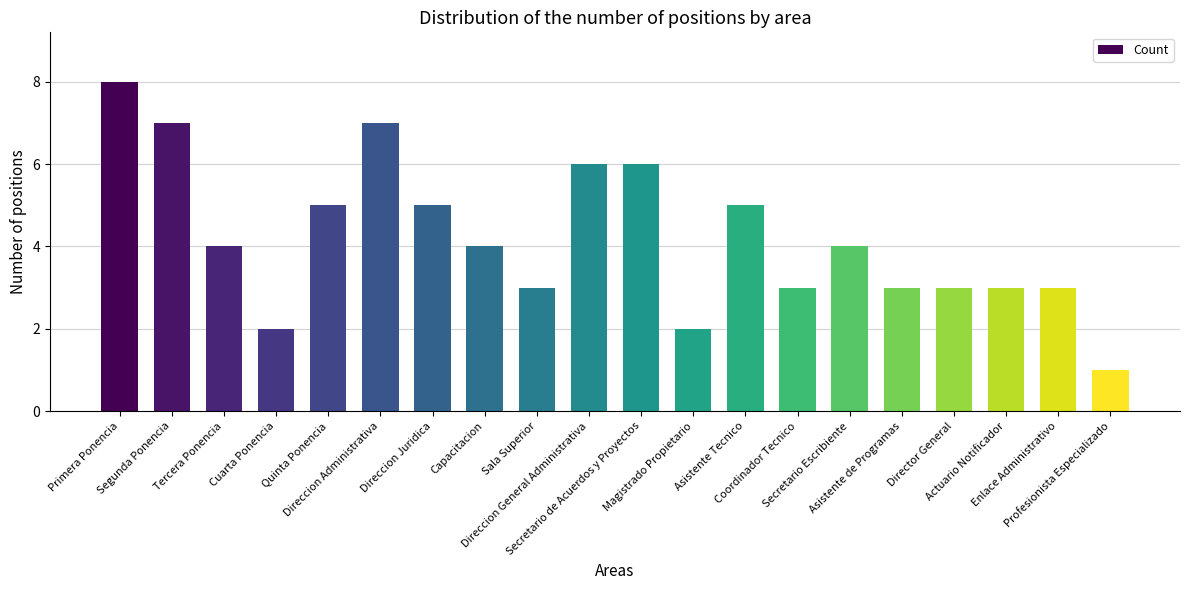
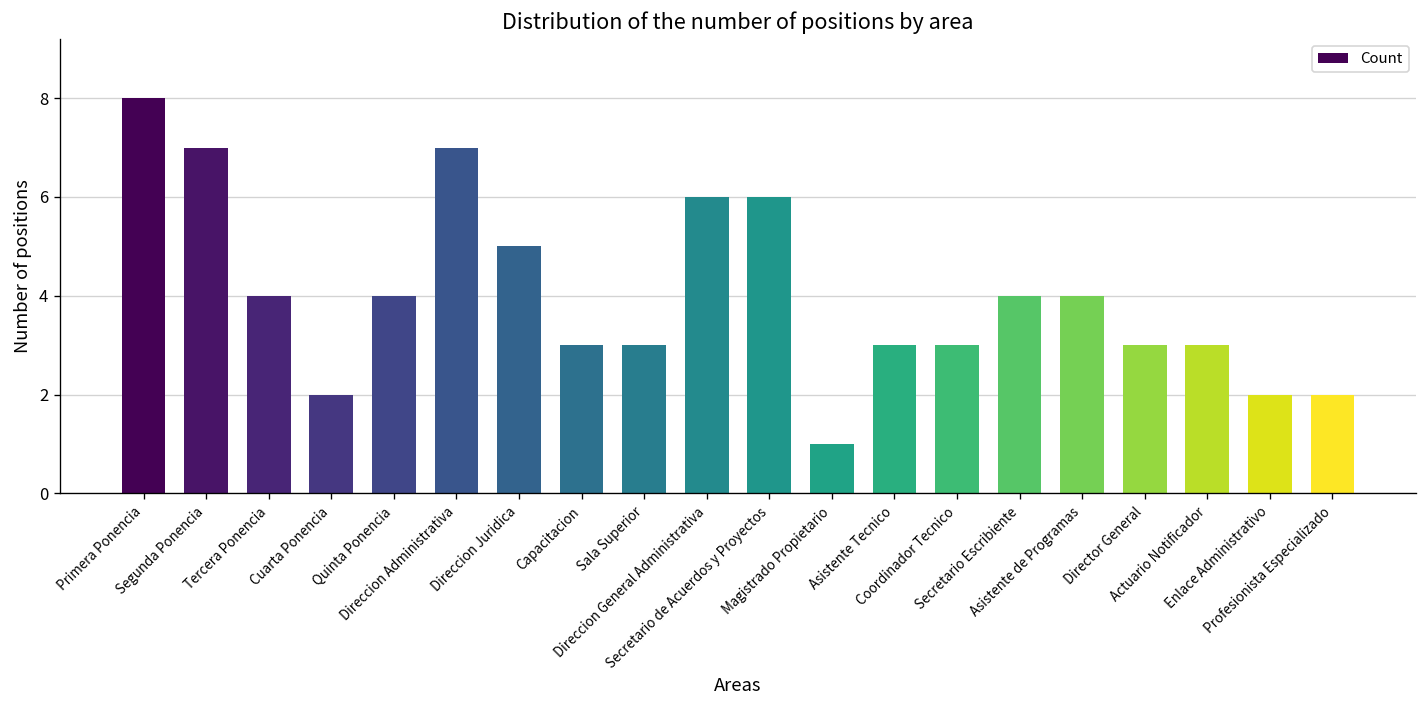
Quinta Ponencia: 5 -> 4
Capacitacion: 4 -> 3
Magistrado Propietario: 2 -> 1
Asistente Tecnico: 5 -> 3
Asistente de Programas: 3 -> 4
Enlace Administrativo: 3 -> 2
Profesionista Especializado: 1 -> 2
